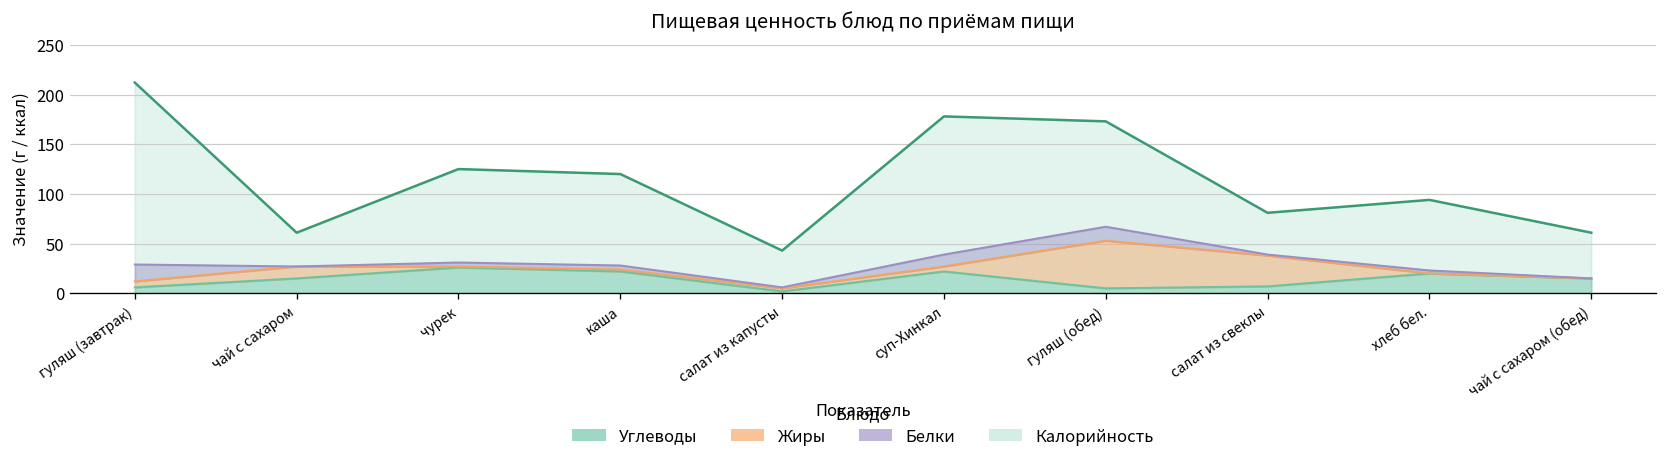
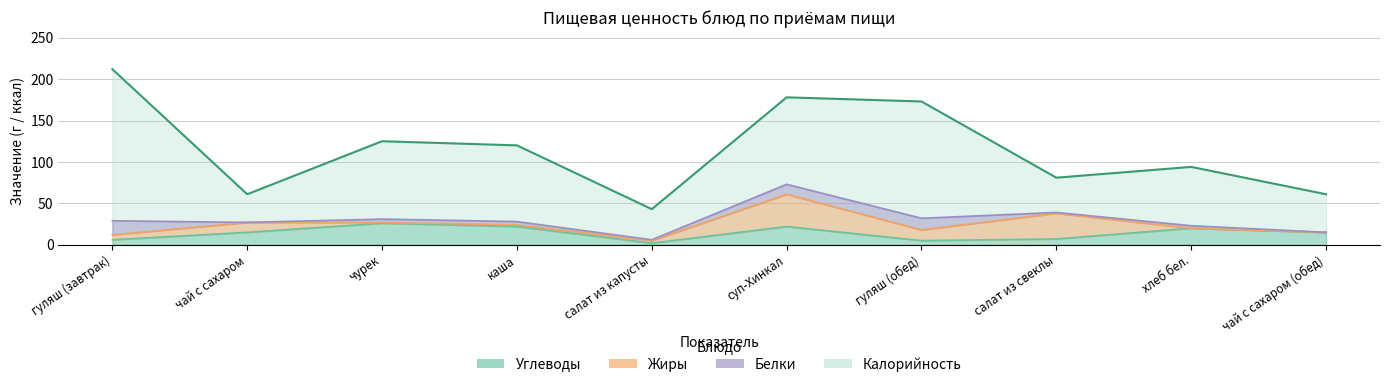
Жиры, суп-Хинкал: 10 -> 40
Жиры, гуляш (обед): 50 -> 10
